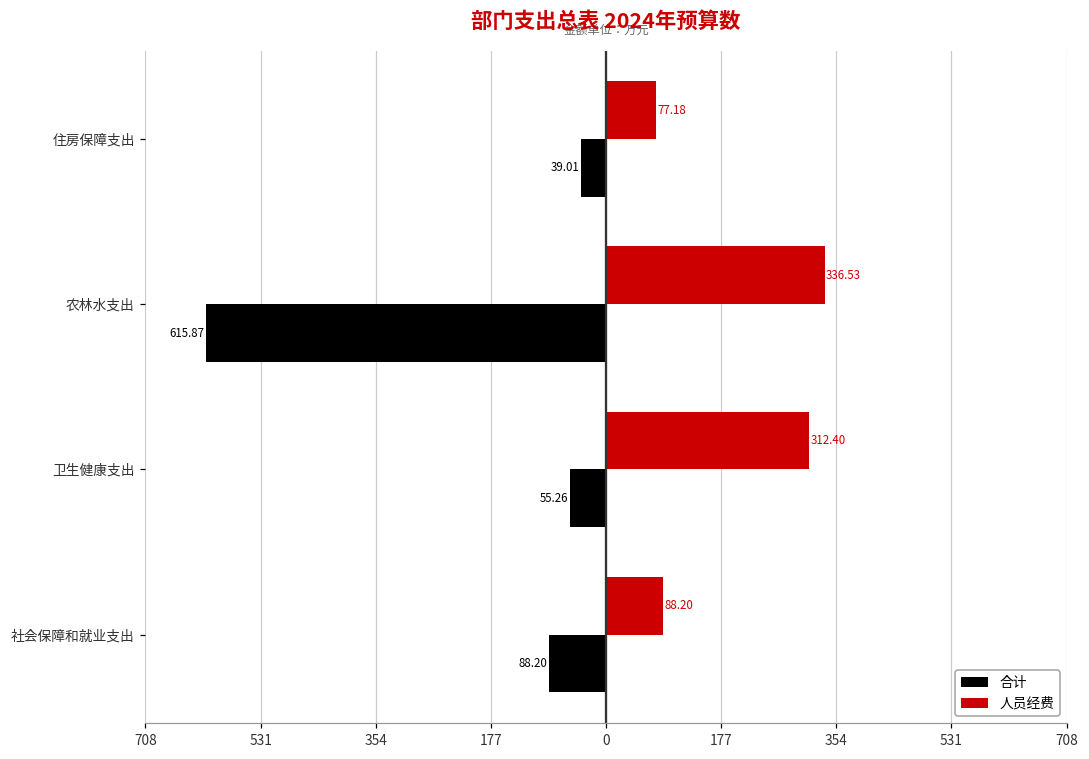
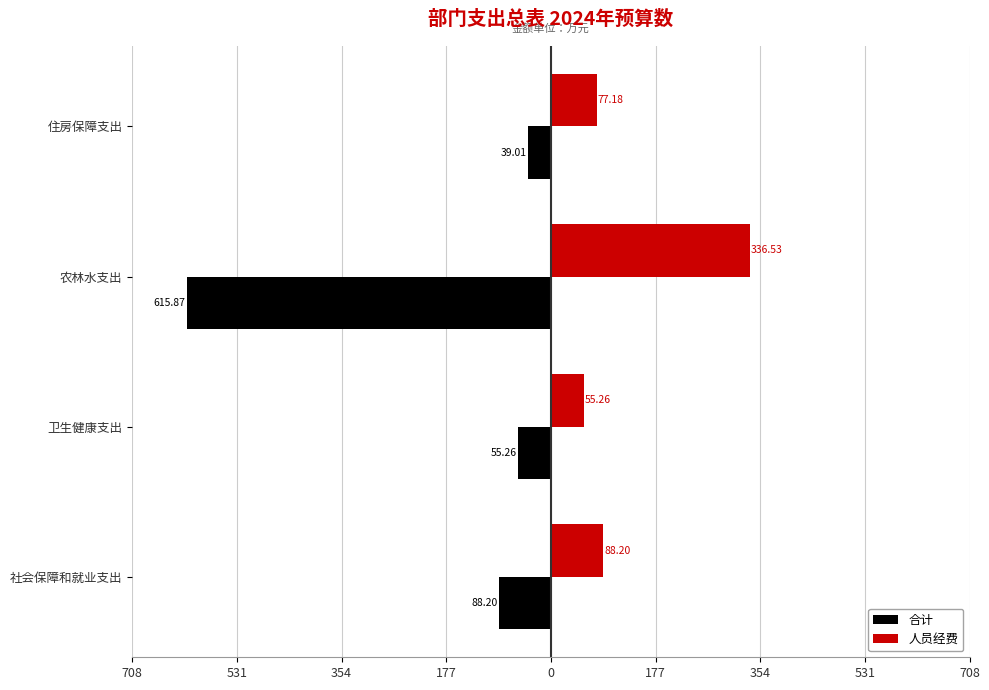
人员经费, 卫生健康支出: 312.40 -> 55.26
